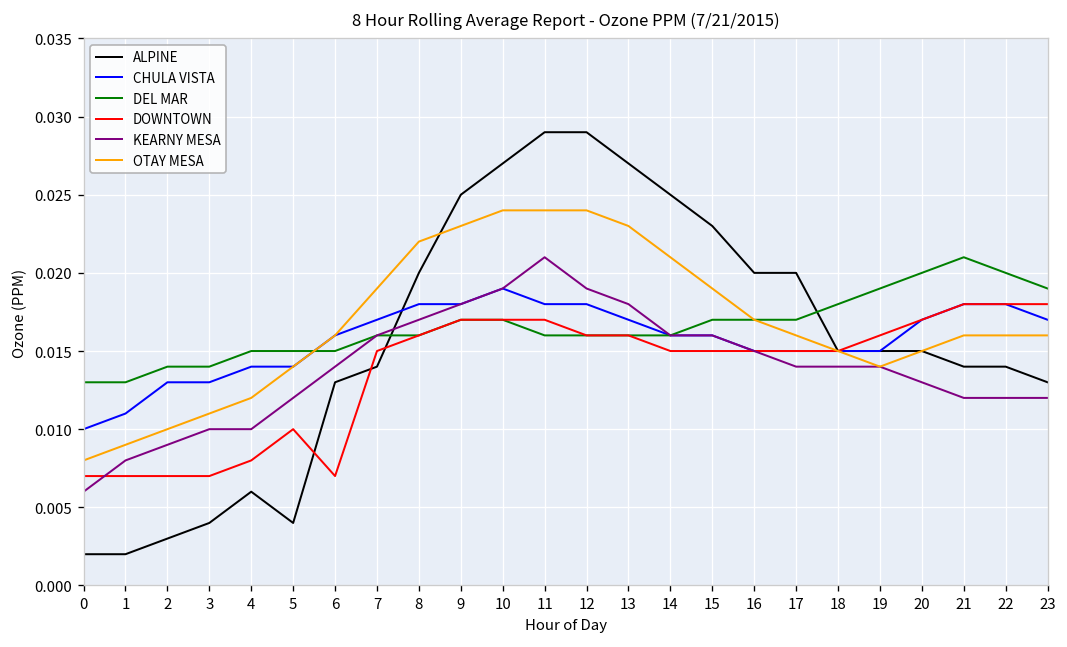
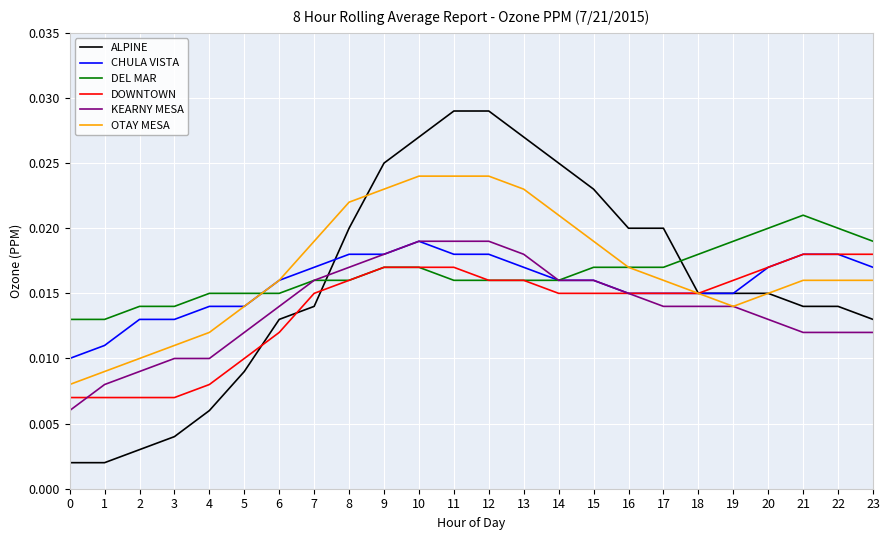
ALPINE, 5: 0.004 -> 0.009
DOWNTOWN, 6: 0.007 -> 0.012
KEARNY MESA, 11: 0.021 -> 0.019
